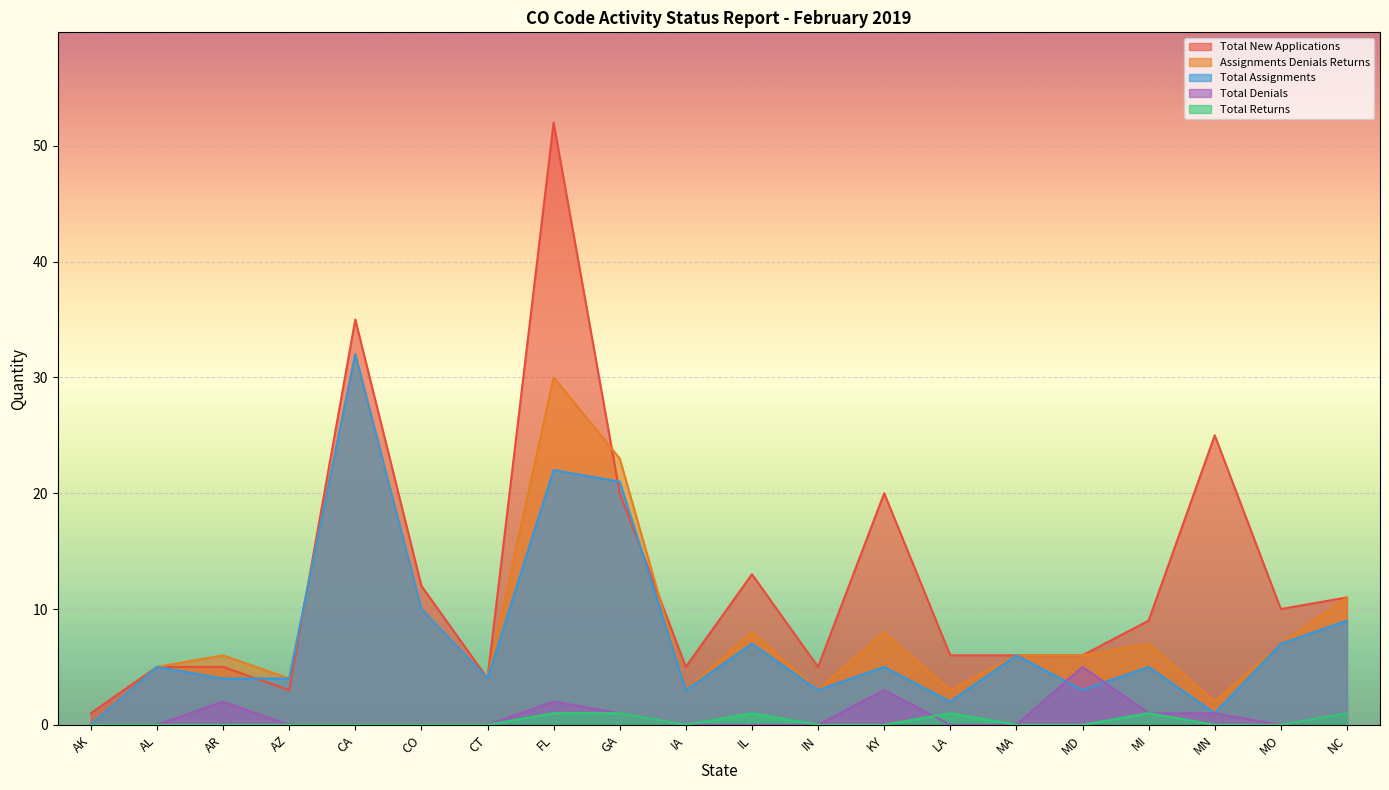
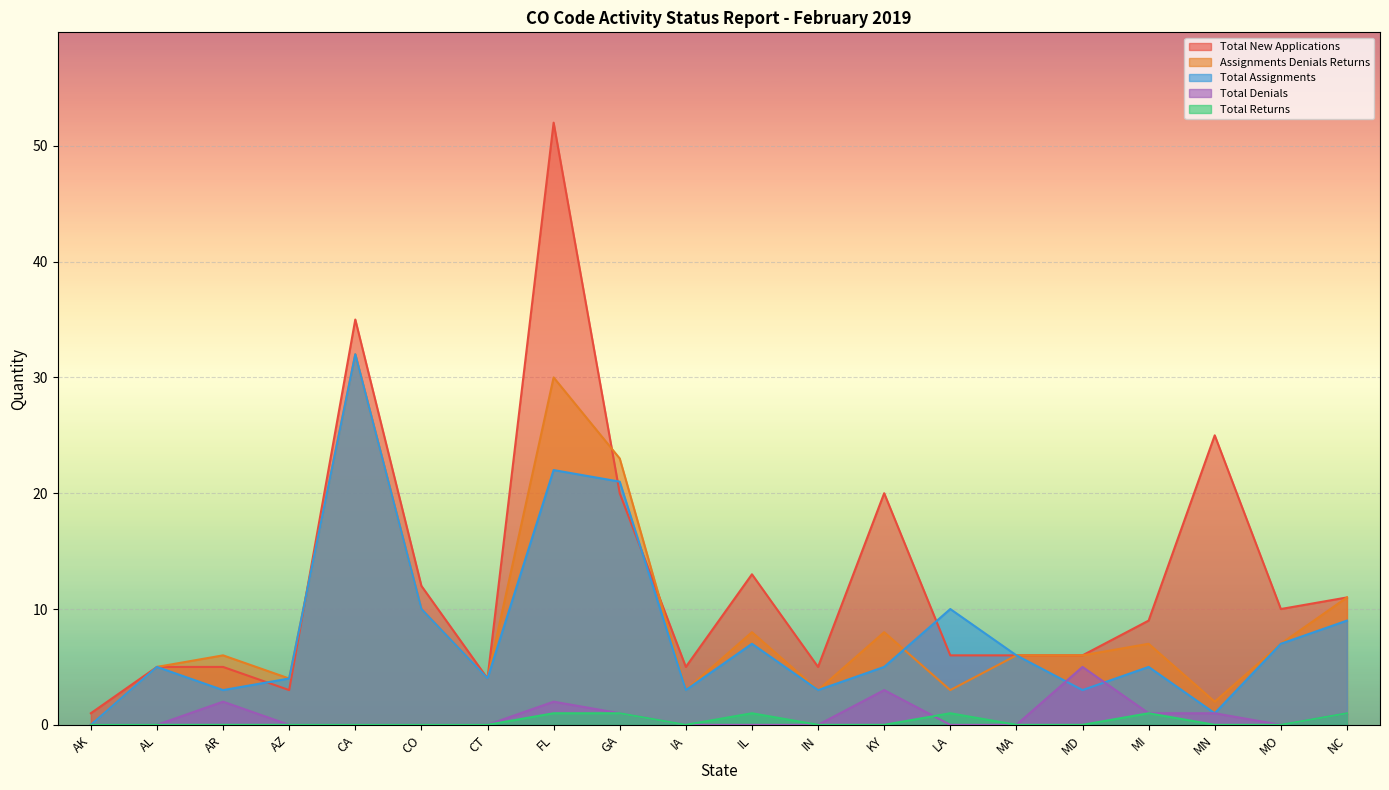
Total Assignments, AR: 4 -> 3
Total Assignments, LA: 2 -> 10
